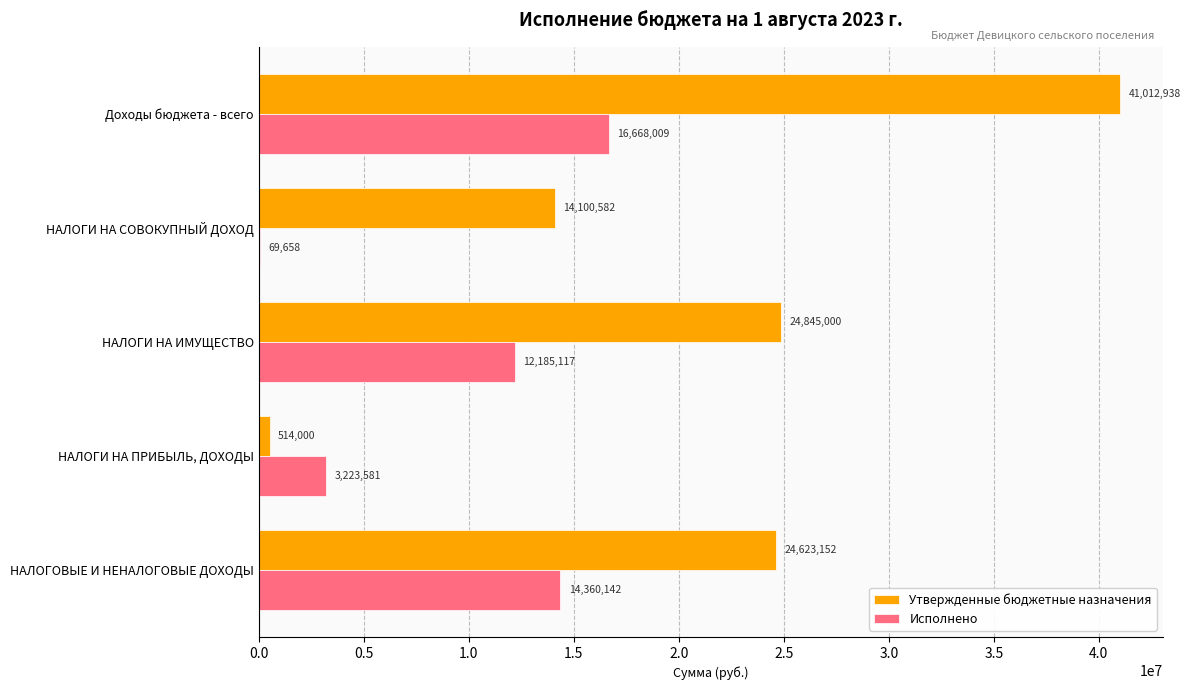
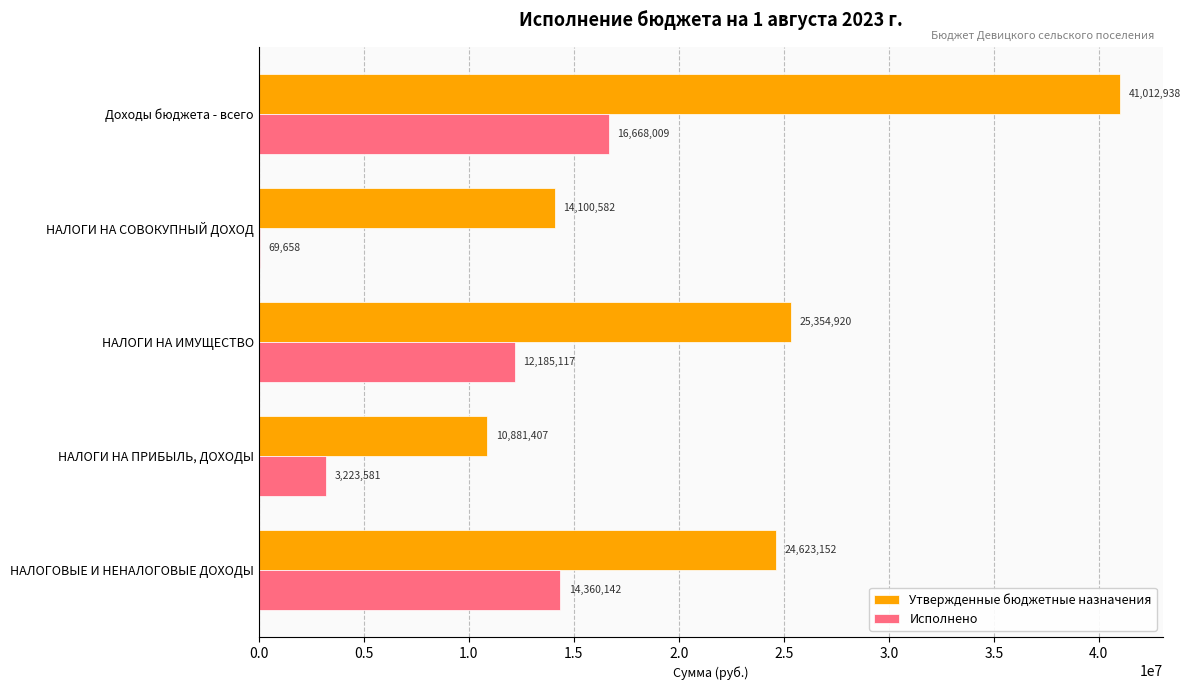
Утвержденные бюджетные назначения, НАЛОГИ НА ИМУЩЕСТВО: 24,845,000 -> 25,354,920
Утвержденные бюджетные назначения, НАЛОГИ НА ПРИБЫЛЬ, ДОХОДЫ: 514,000 -> 10,881,407
